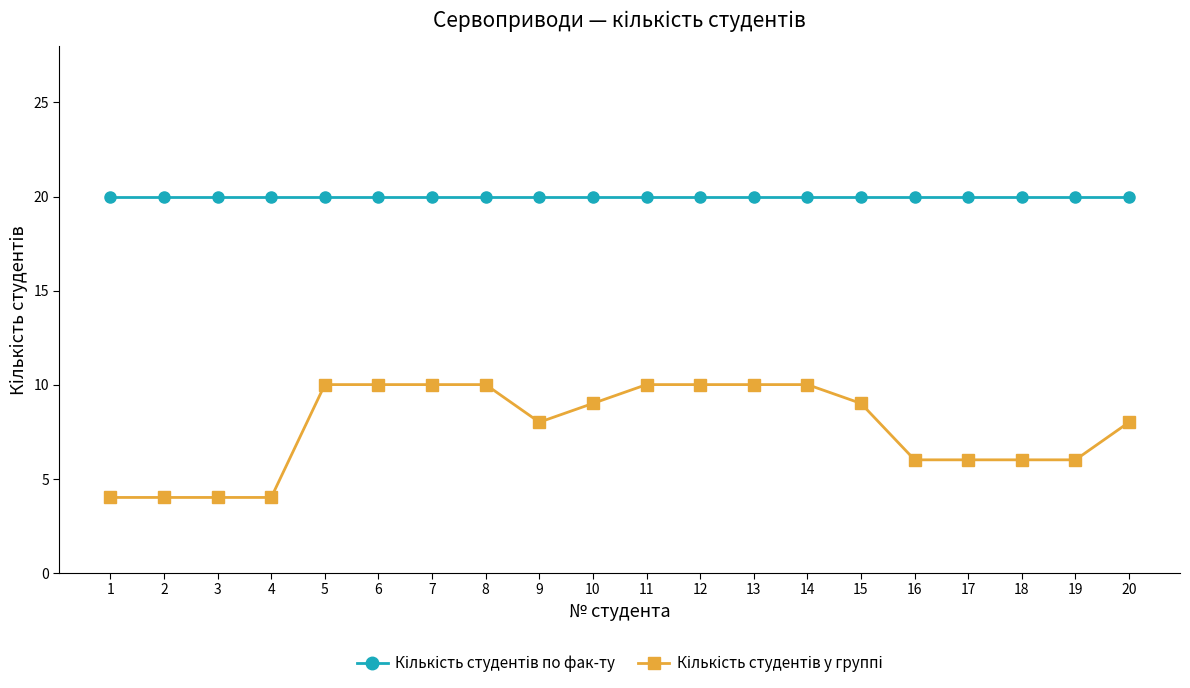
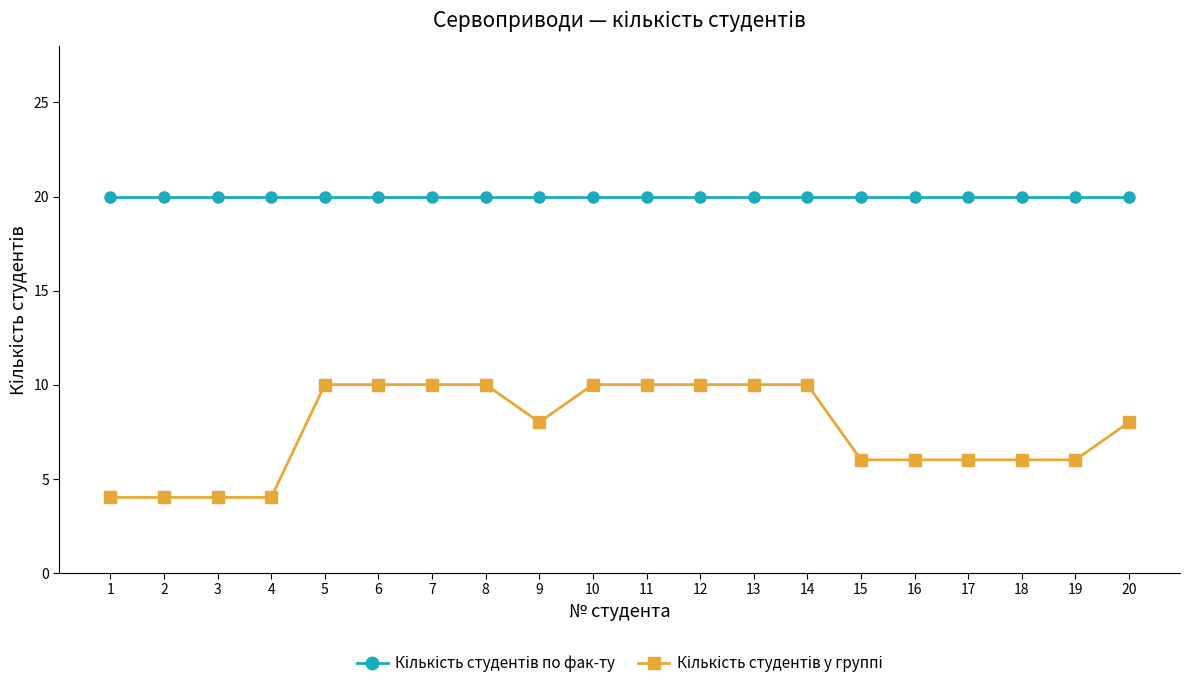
Кількість студентів у группі, 10: 9 -> 10
Кількість студентів у группі, 15: 9 -> 6
